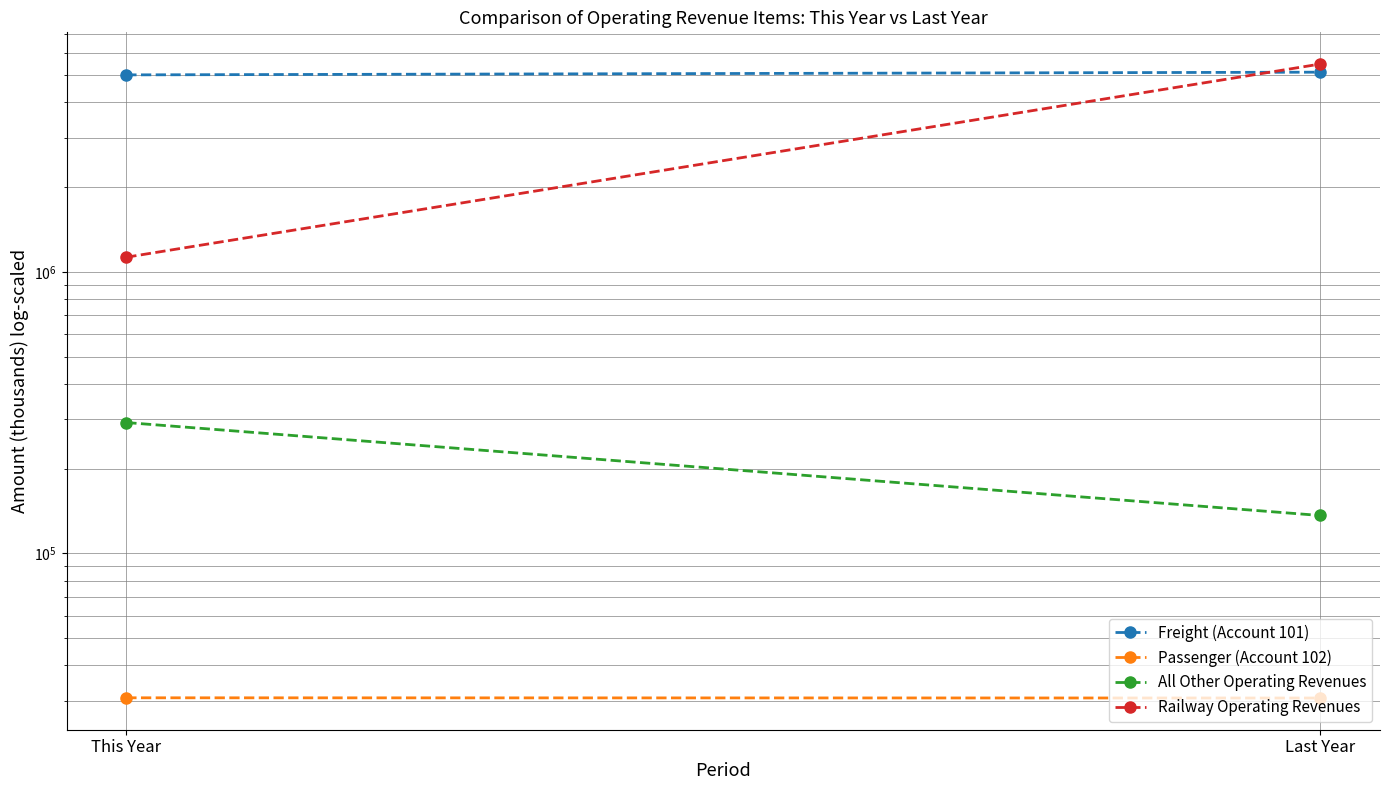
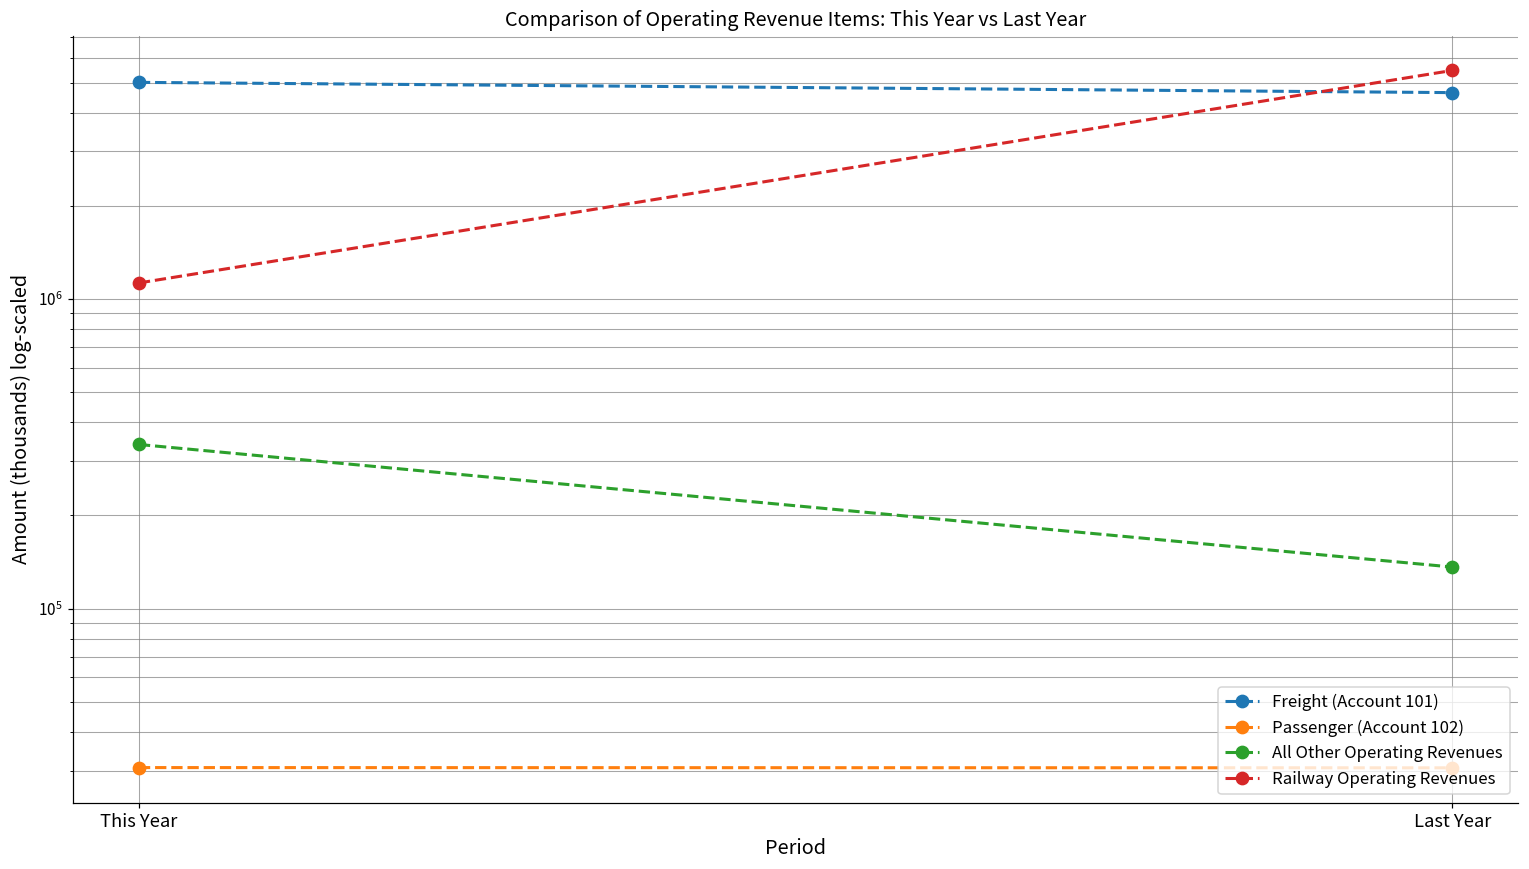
All Other Operating Revenues, This Year: 290000 -> 340000
Freight (Account 101), Last Year: 5100000 -> 4600000
